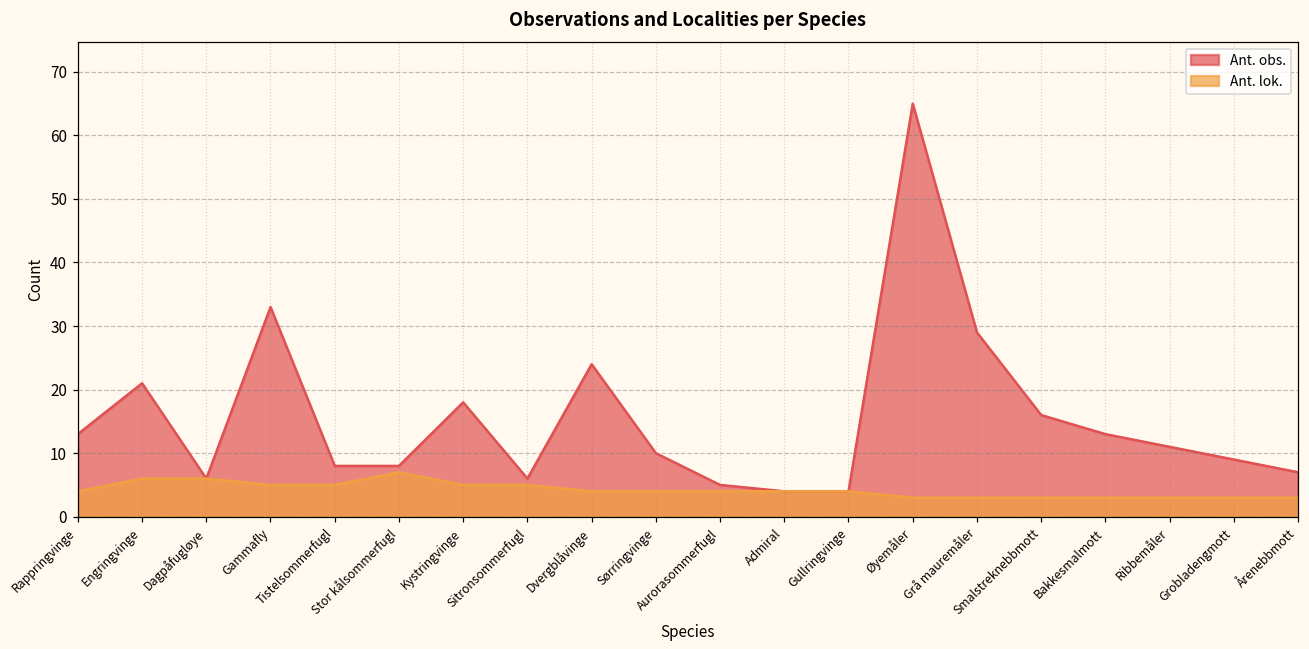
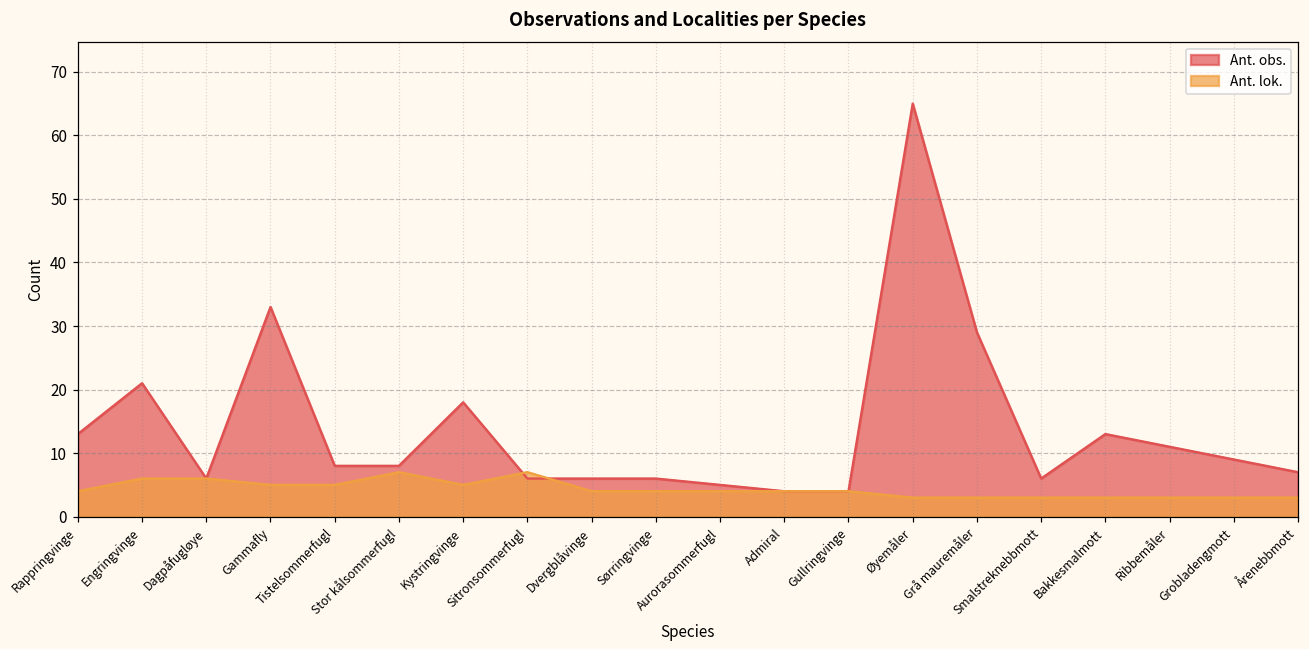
Ant. lok., Sitronsommerfugl: 5 -> 7
Ant. obs., Dvergblåvinge: 24 -> 6
Ant. obs., Sørringvinge: 10 -> 6
Ant. obs., Smalstreknebbmott: 16 -> 6
